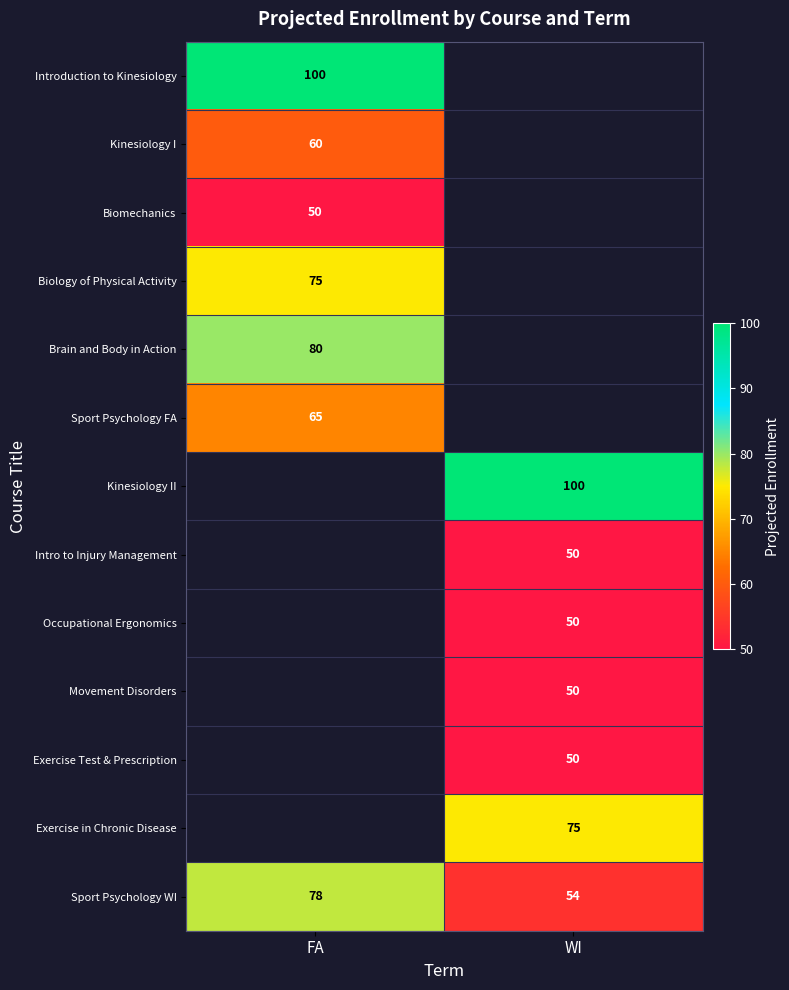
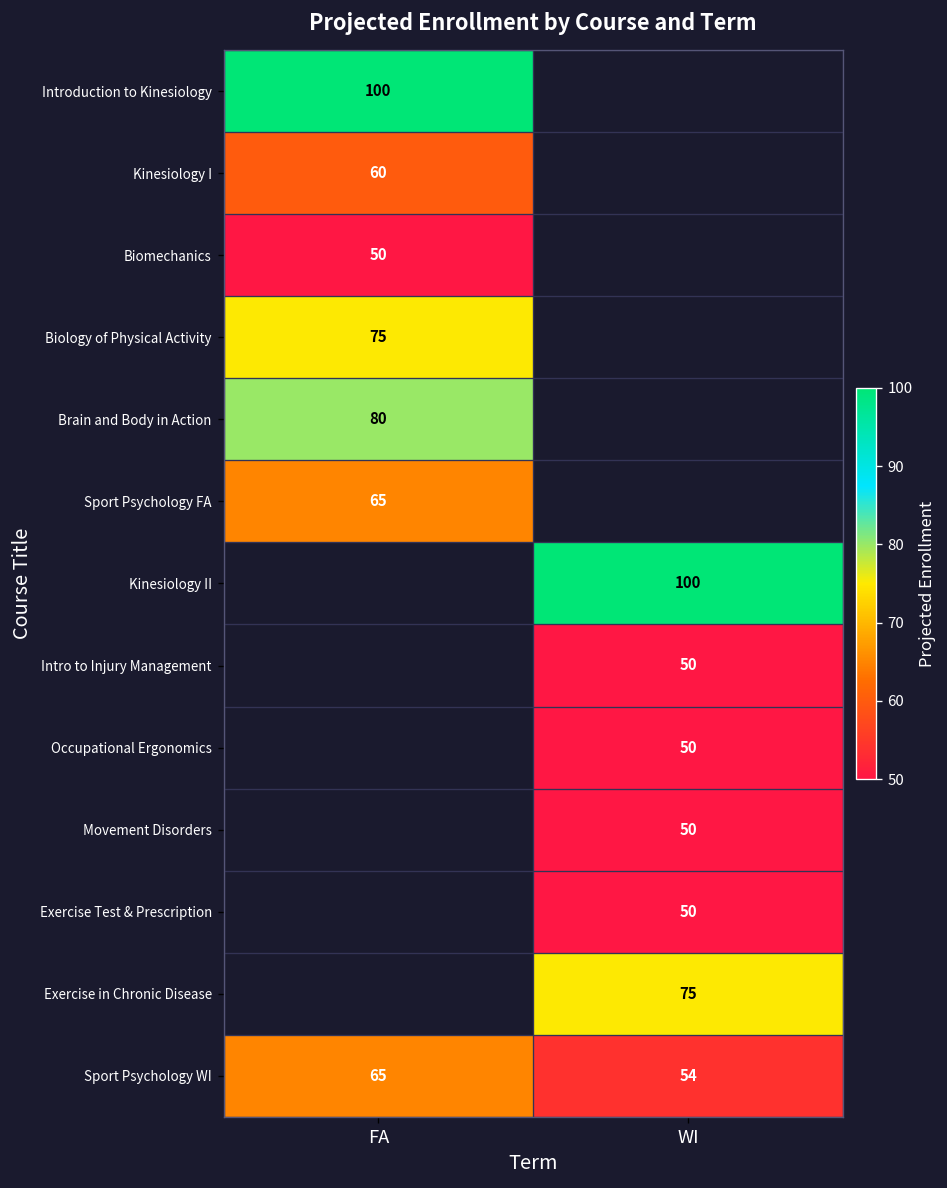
Sport Psychology WI, FA: 78 -> 65
